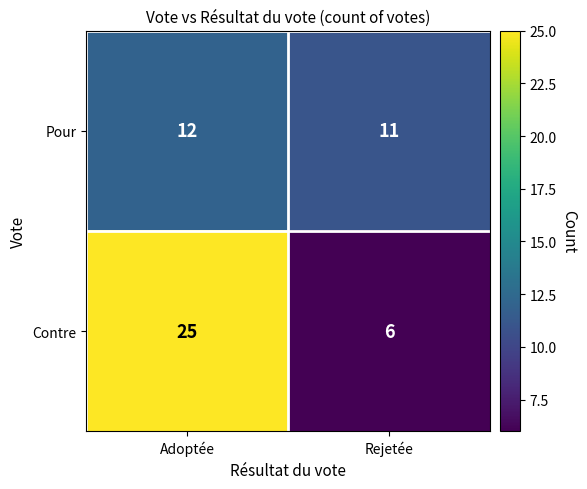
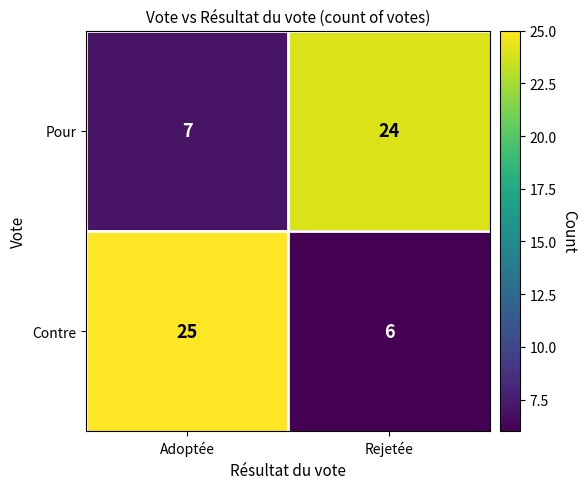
Pour, Adoptée: 12 -> 7
Pour, Rejetée: 11 -> 24
